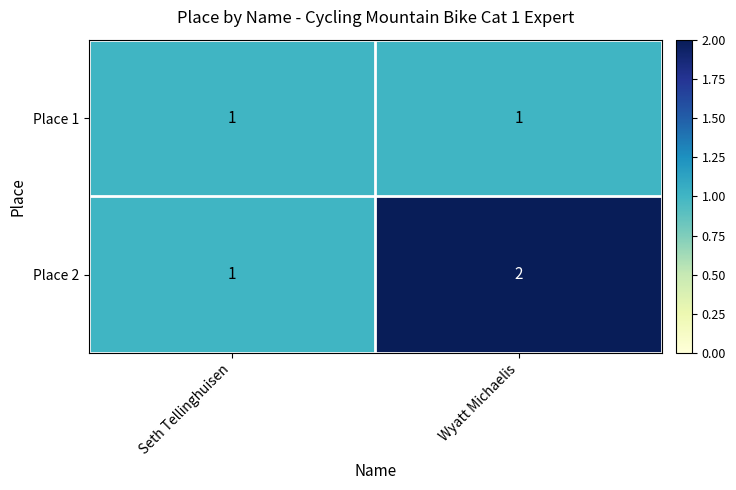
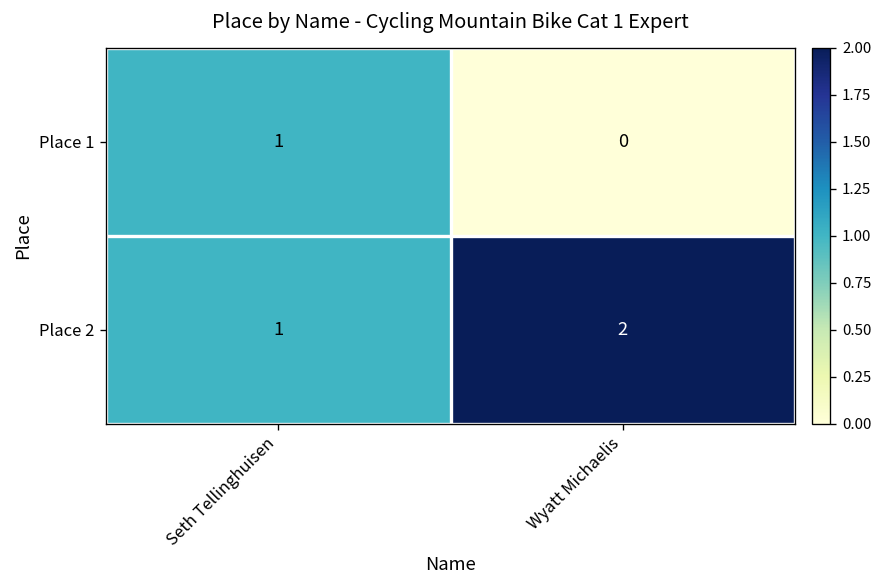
Place 1, Wyatt Michaelis: 1 -> 0
